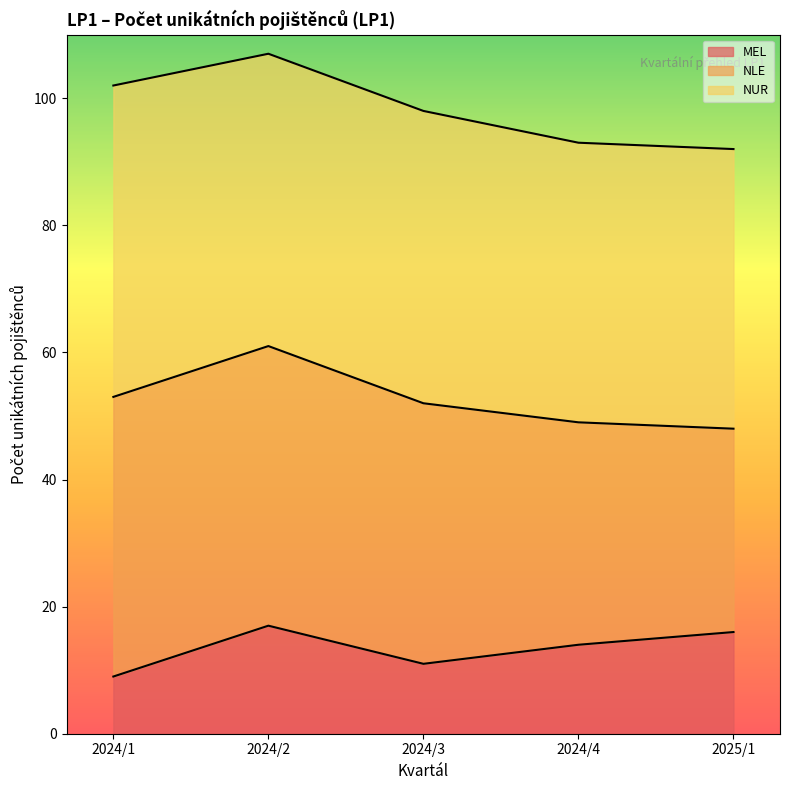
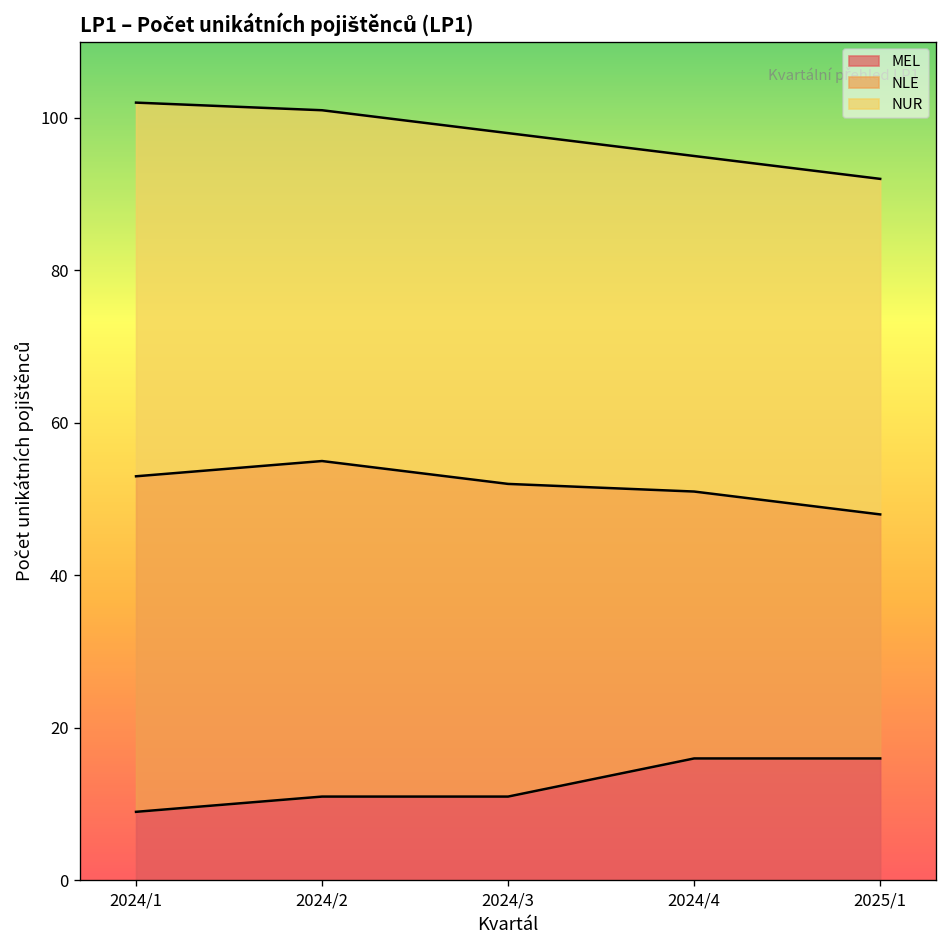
MEL, 2024/2: 17 -> 11
MEL, 2024/4: 14 -> 16
